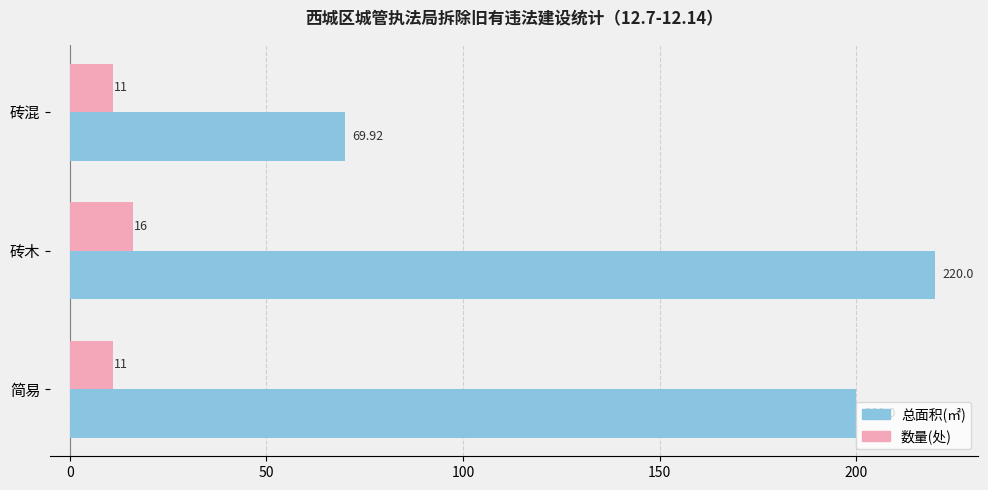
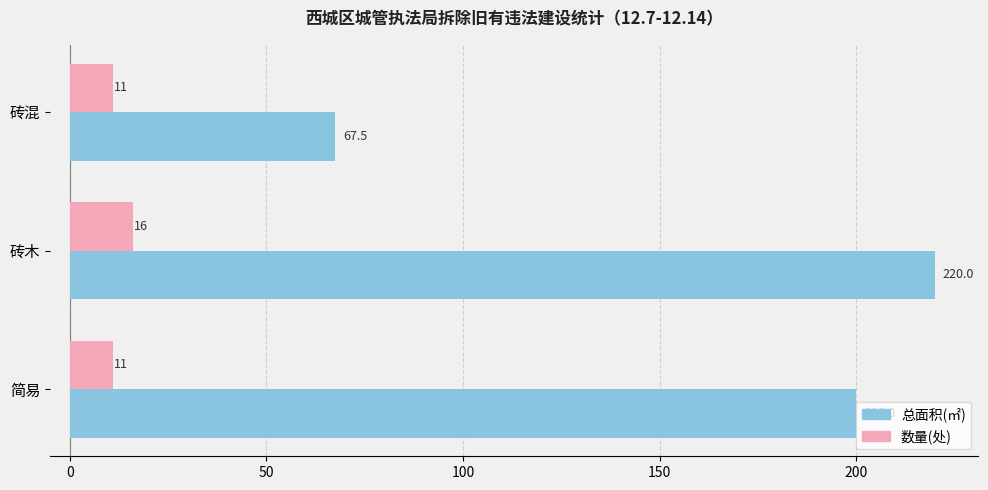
总面积(㎡), 砖混: 69.92 -> 67.5
